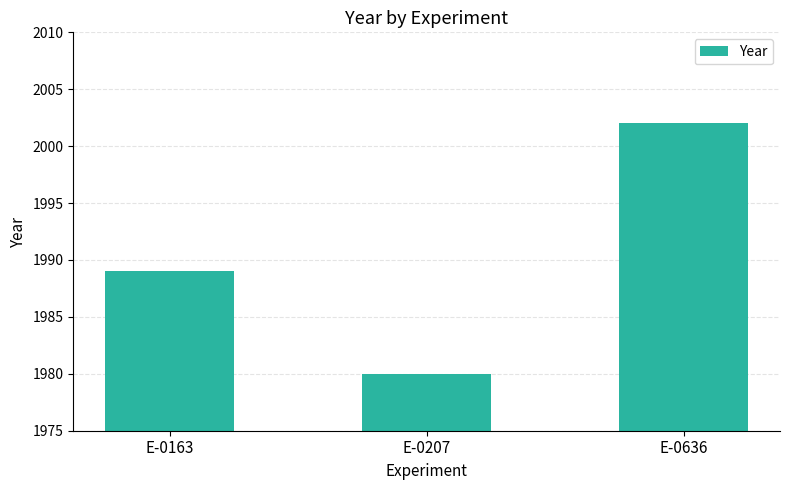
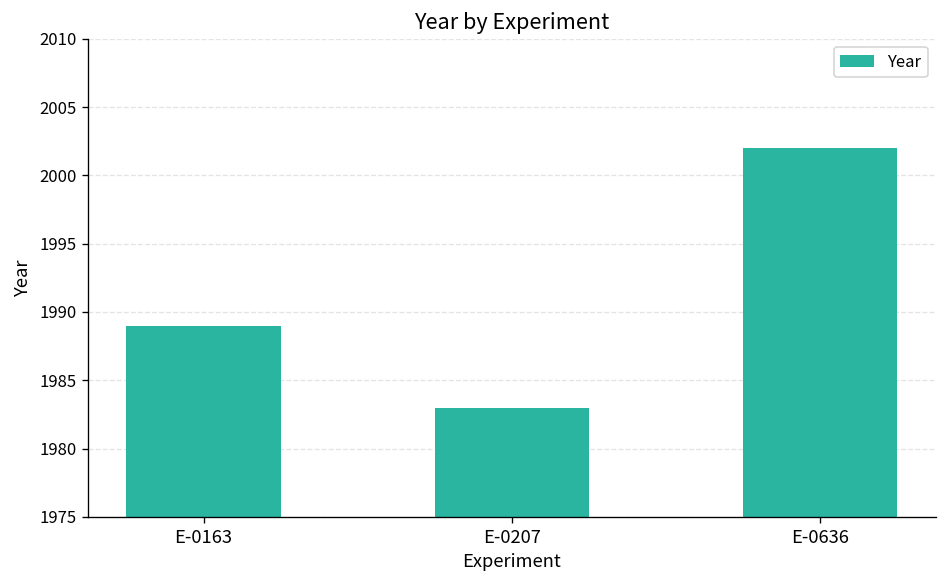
E-0207: 1980 -> 1983
